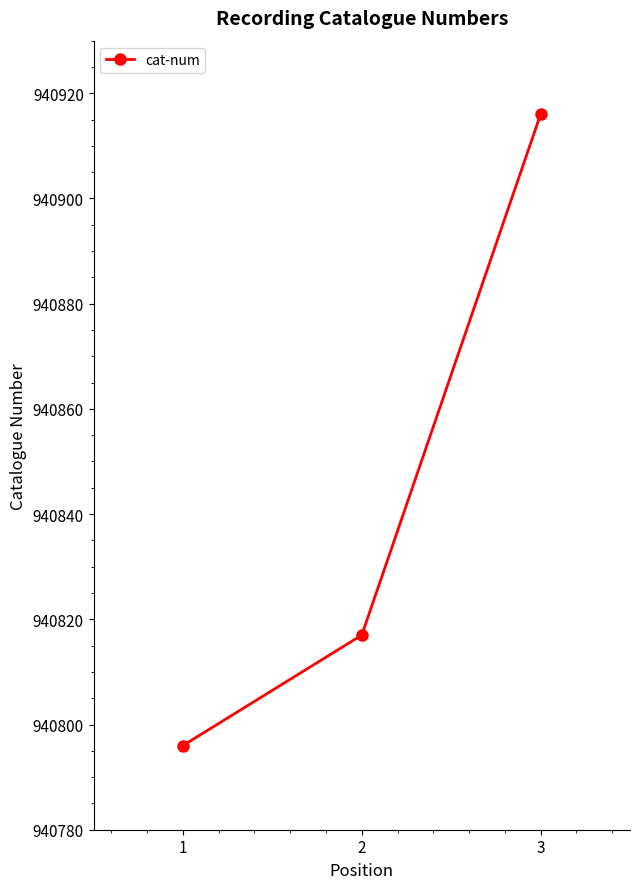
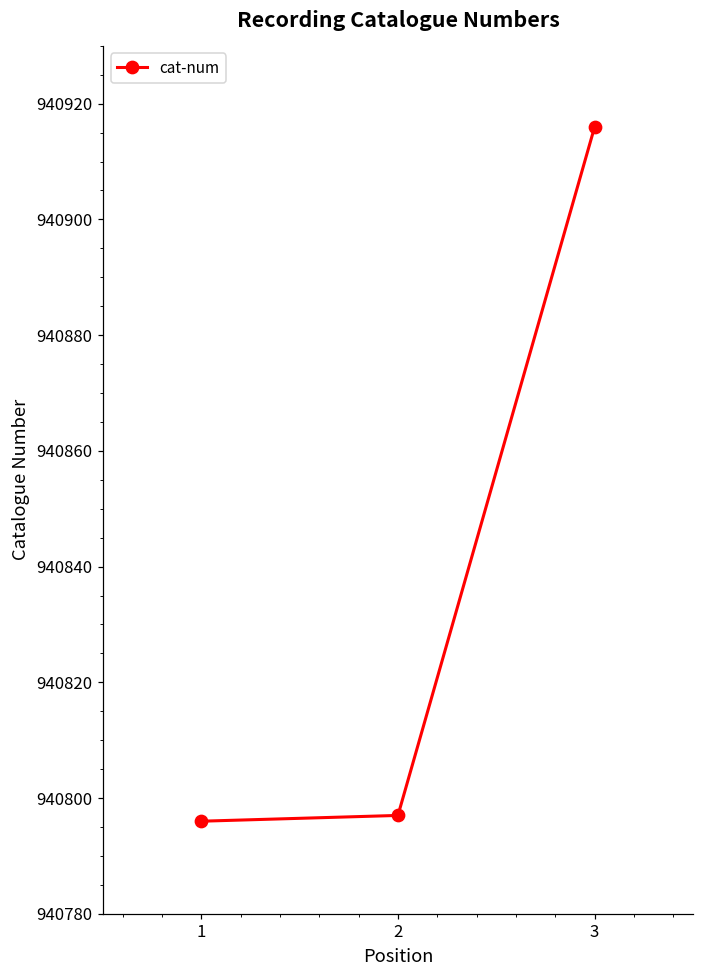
2: 940817 -> 940797
